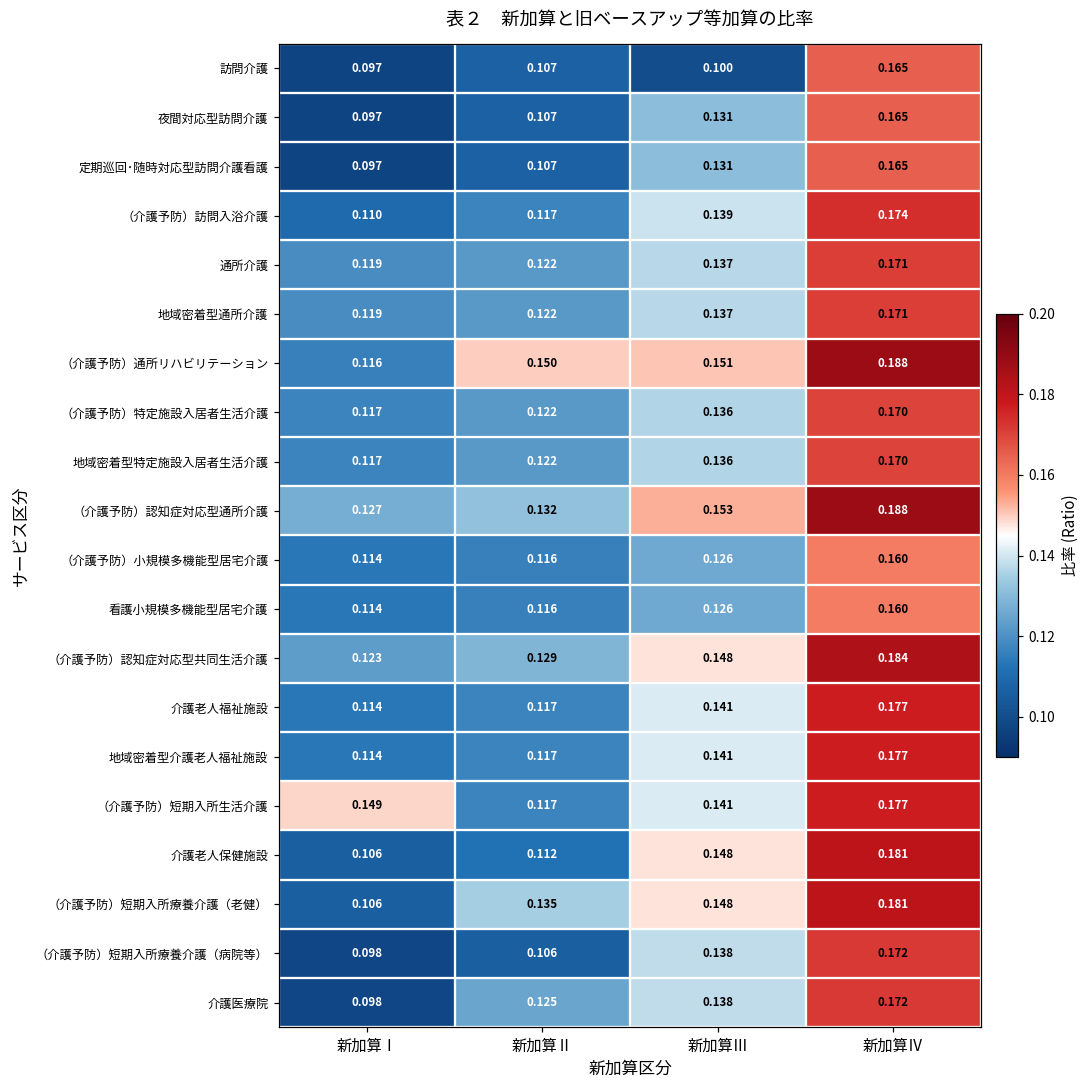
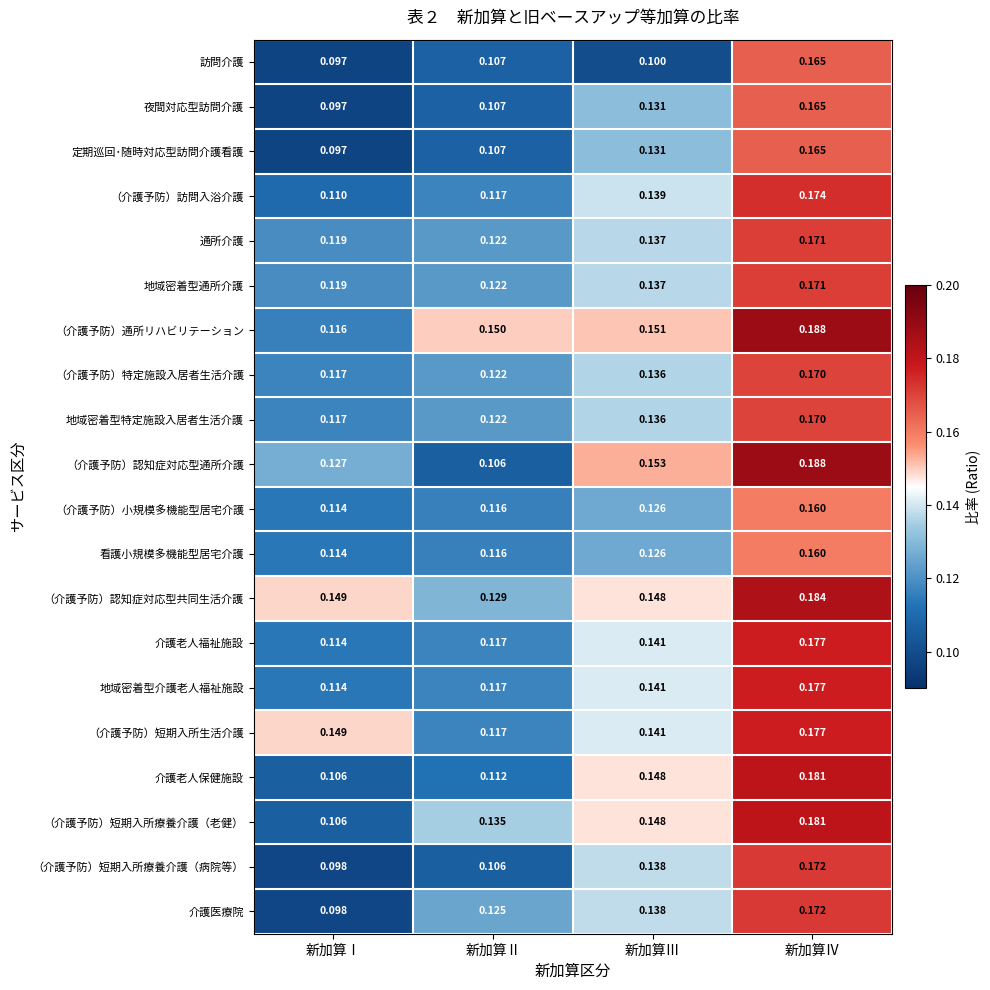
（介護予防）認知症対応型通所介護, 新加算Ⅱ: 0.132 -> 0.106
（介護予防）認知症対応型共同生活介護, 新加算Ⅰ: 0.123 -> 0.149
